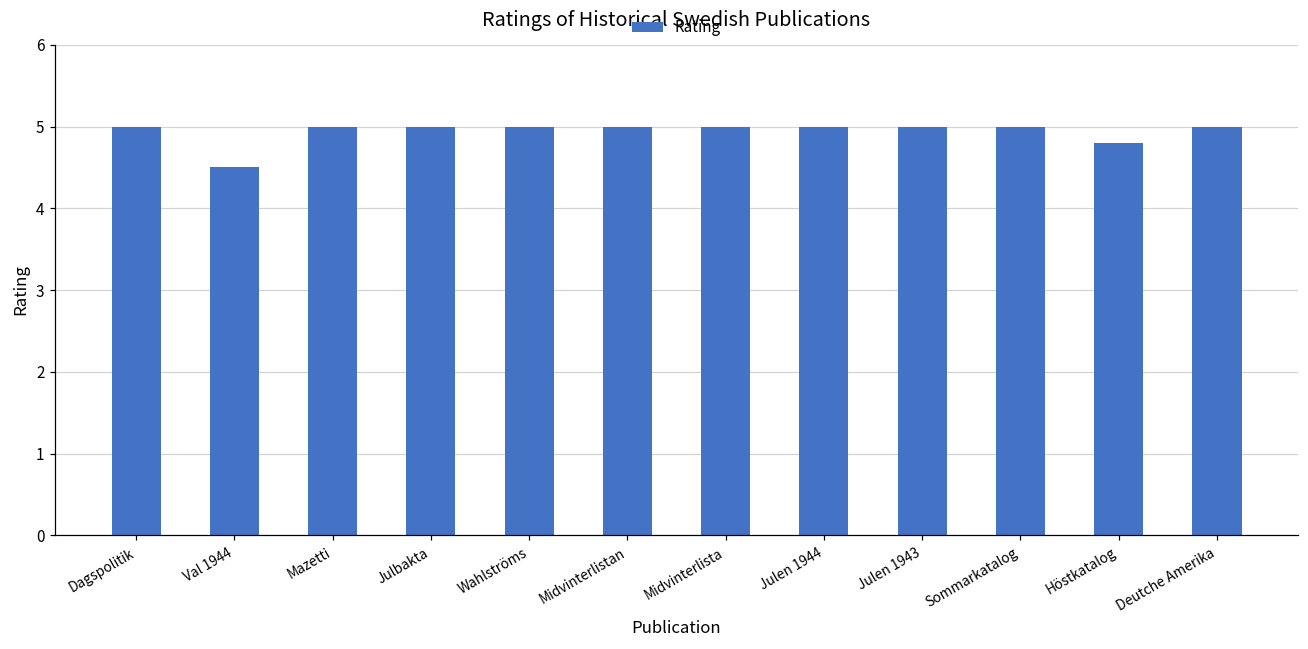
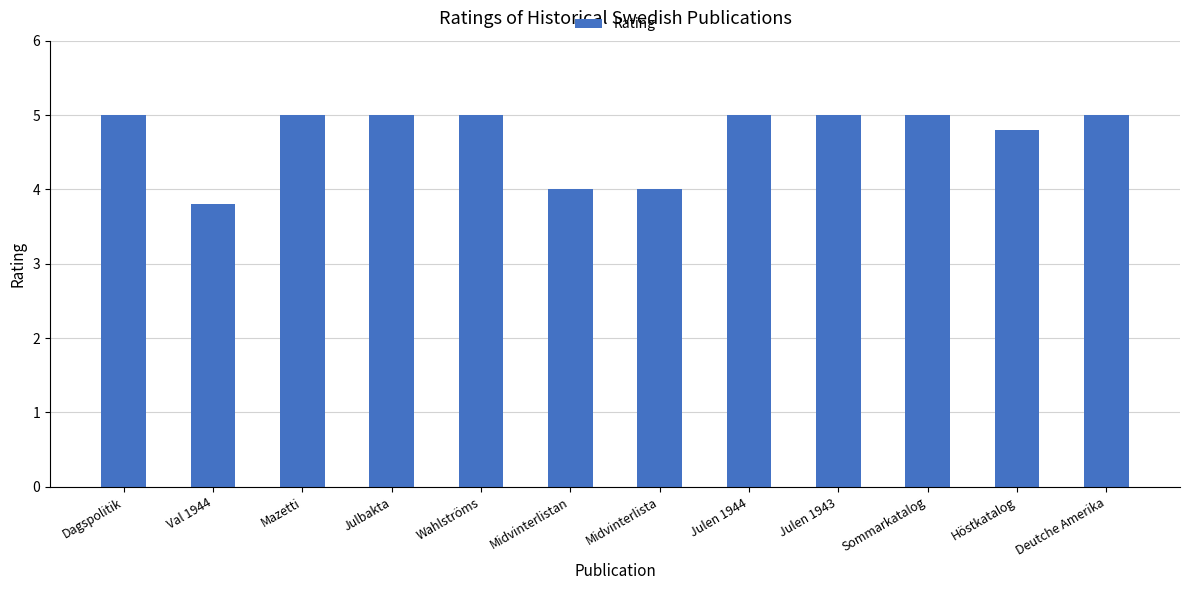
Val 1944: 4.5 -> 3.8
Midvinterlistan: 5 -> 4
Midvinterlista: 5 -> 4
